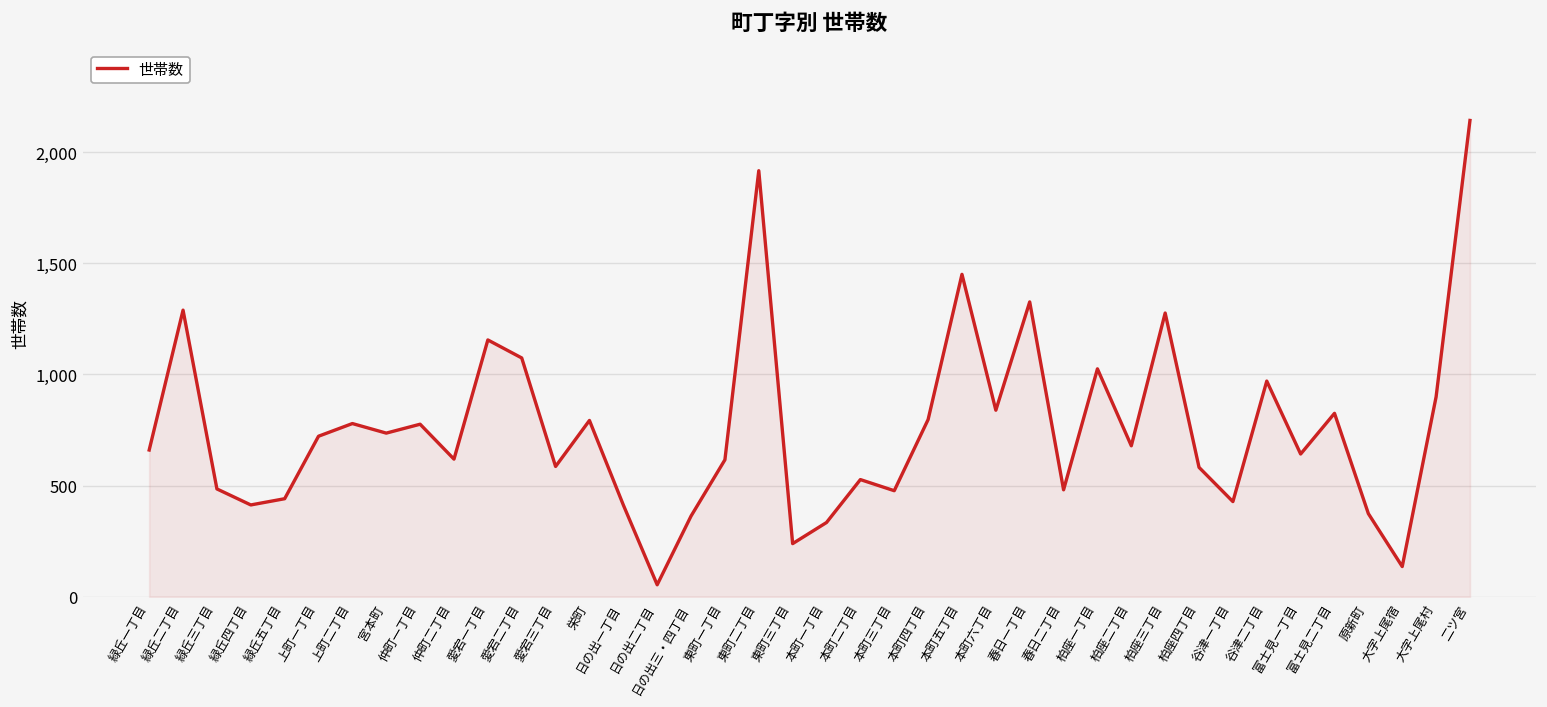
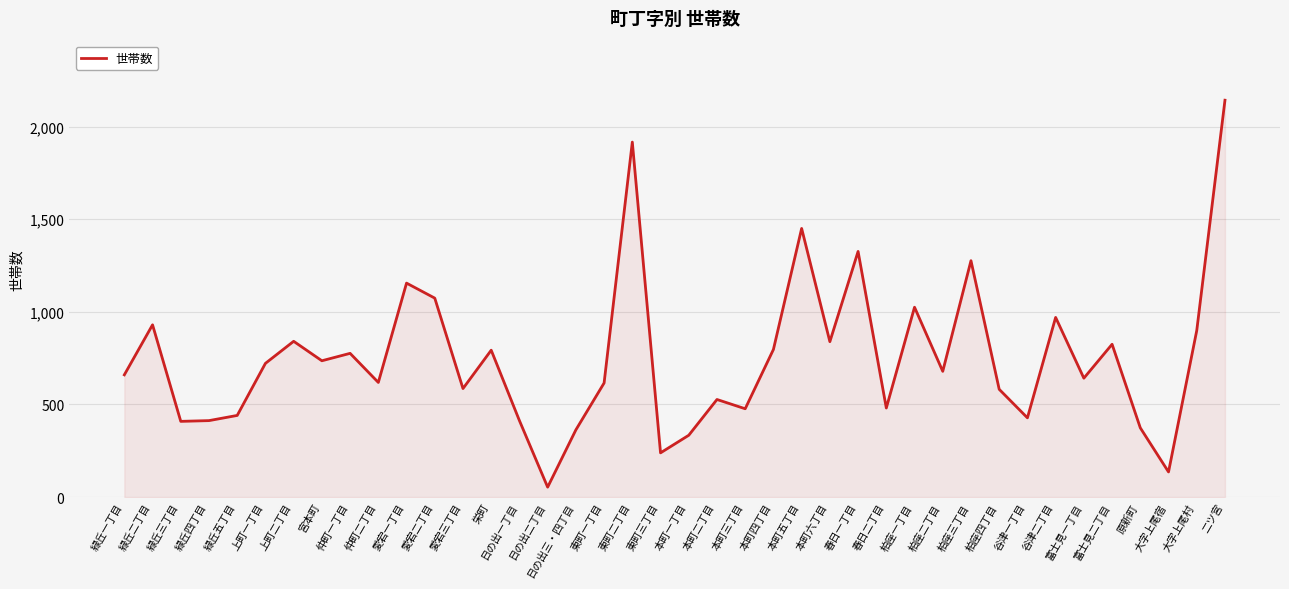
緑丘二丁目: 1,290 -> 930
緑丘三丁目: 490 -> 410
上町二丁目: 780 -> 840
